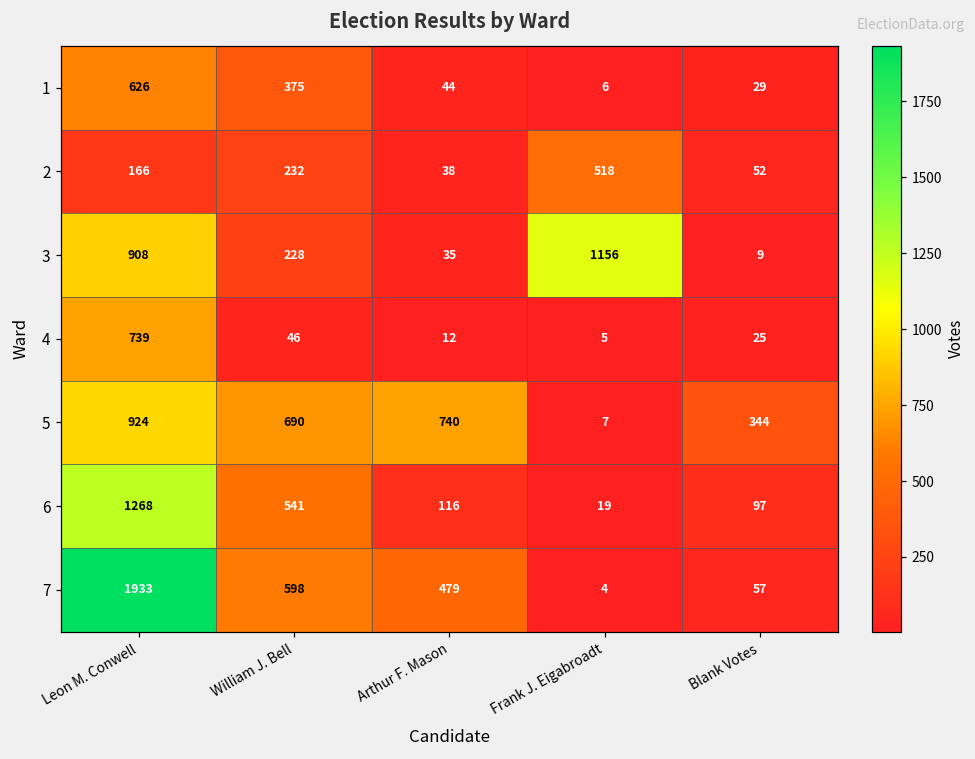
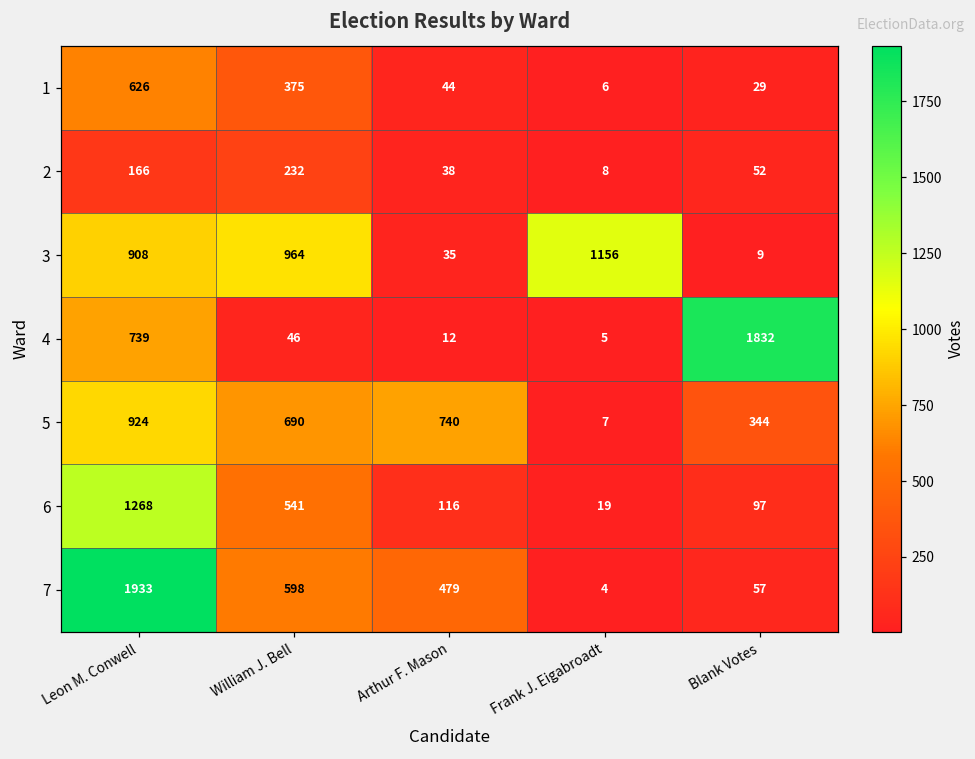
2, Frank J. Eigabroadt: 518 -> 8
3, William J. Bell: 228 -> 964
4, Blank Votes: 25 -> 1832
